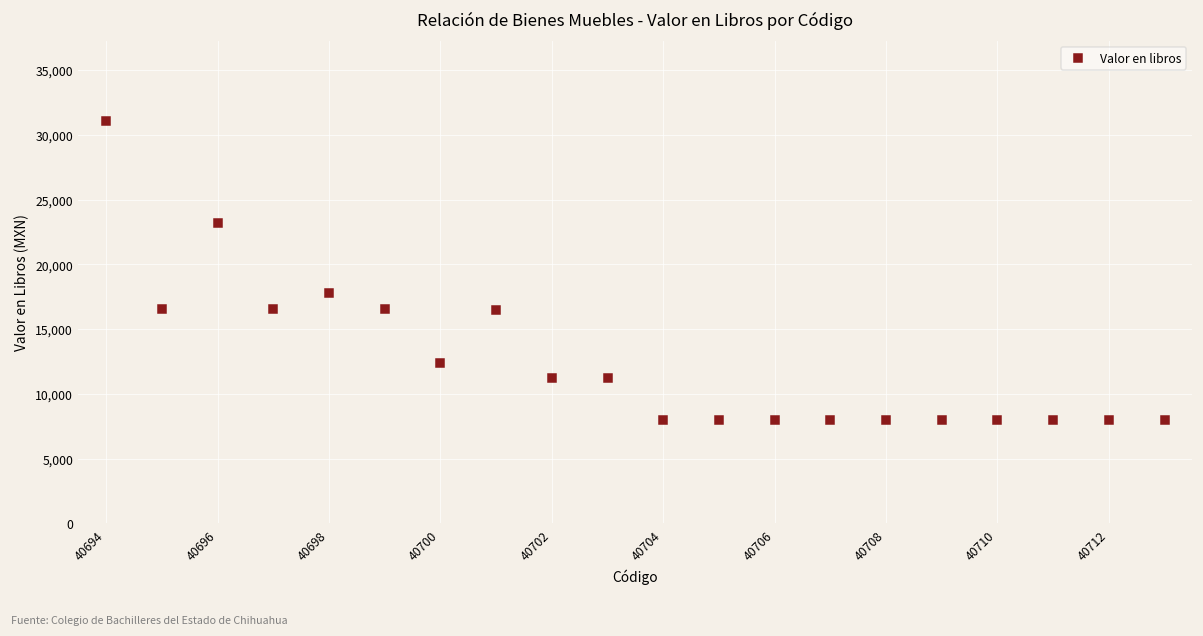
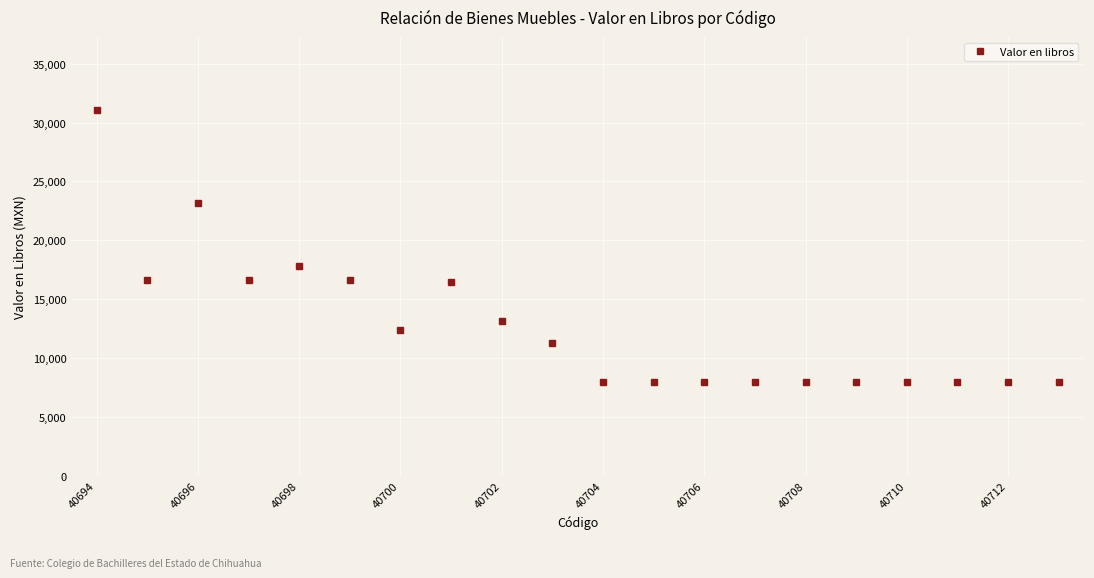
40702: 11,200 -> 13,100
